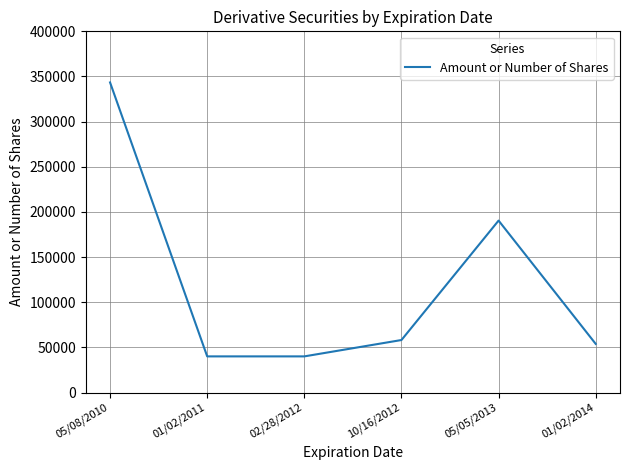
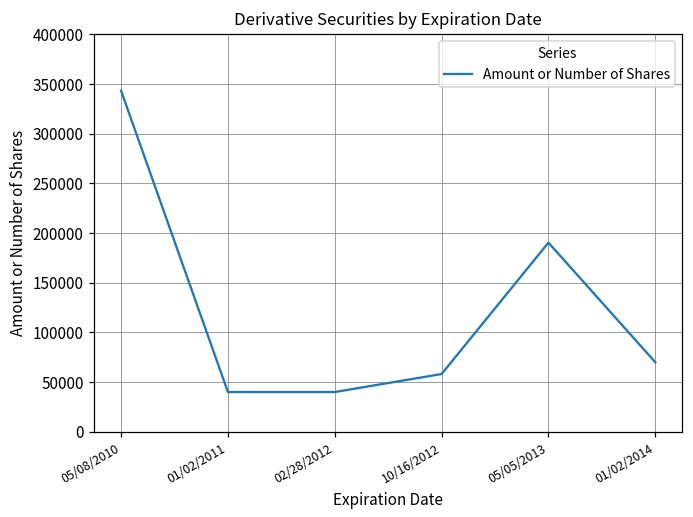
01/02/2014: 50000 -> 70000
